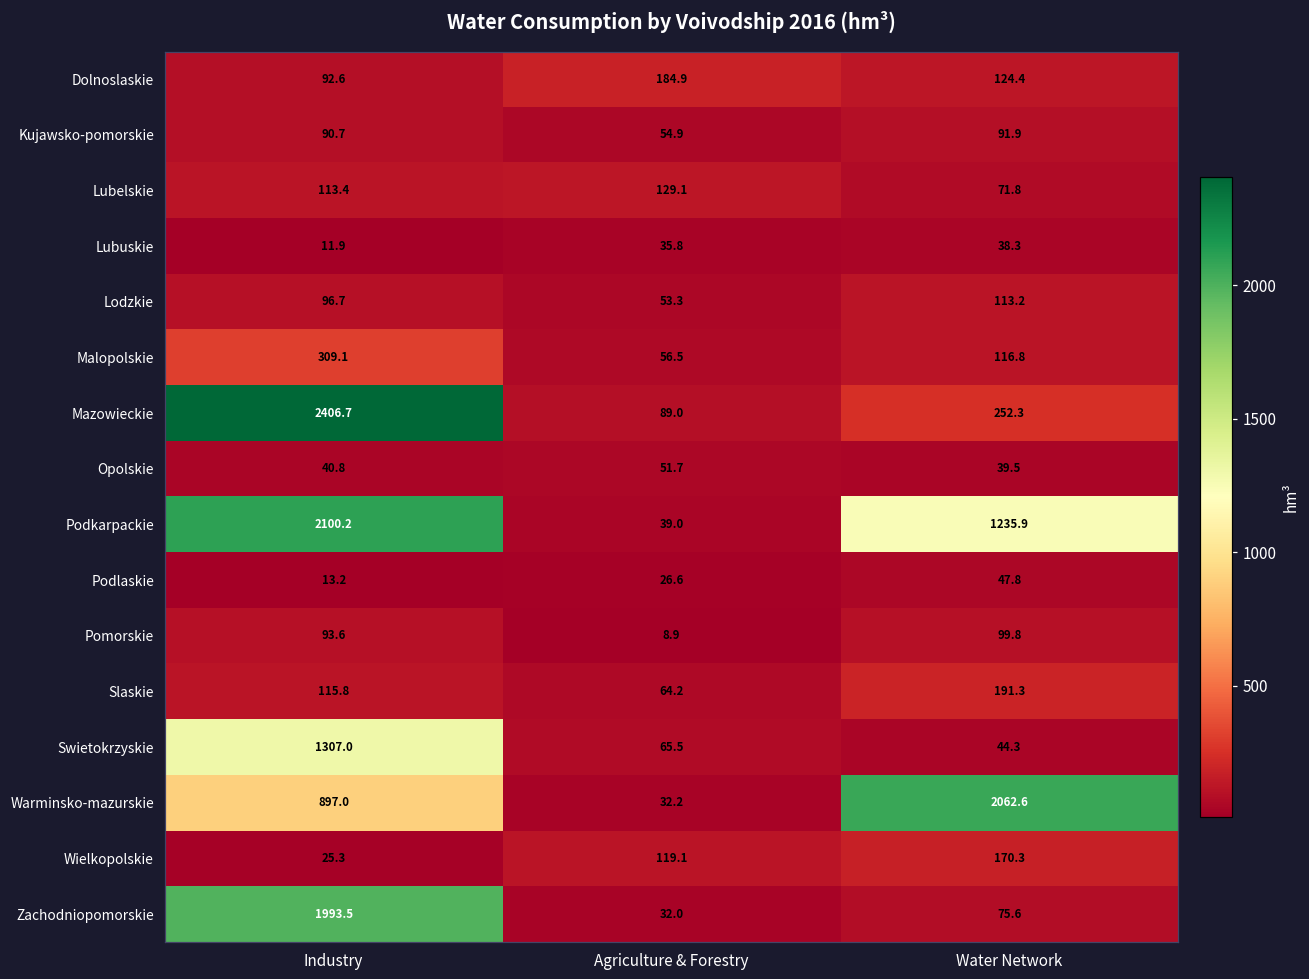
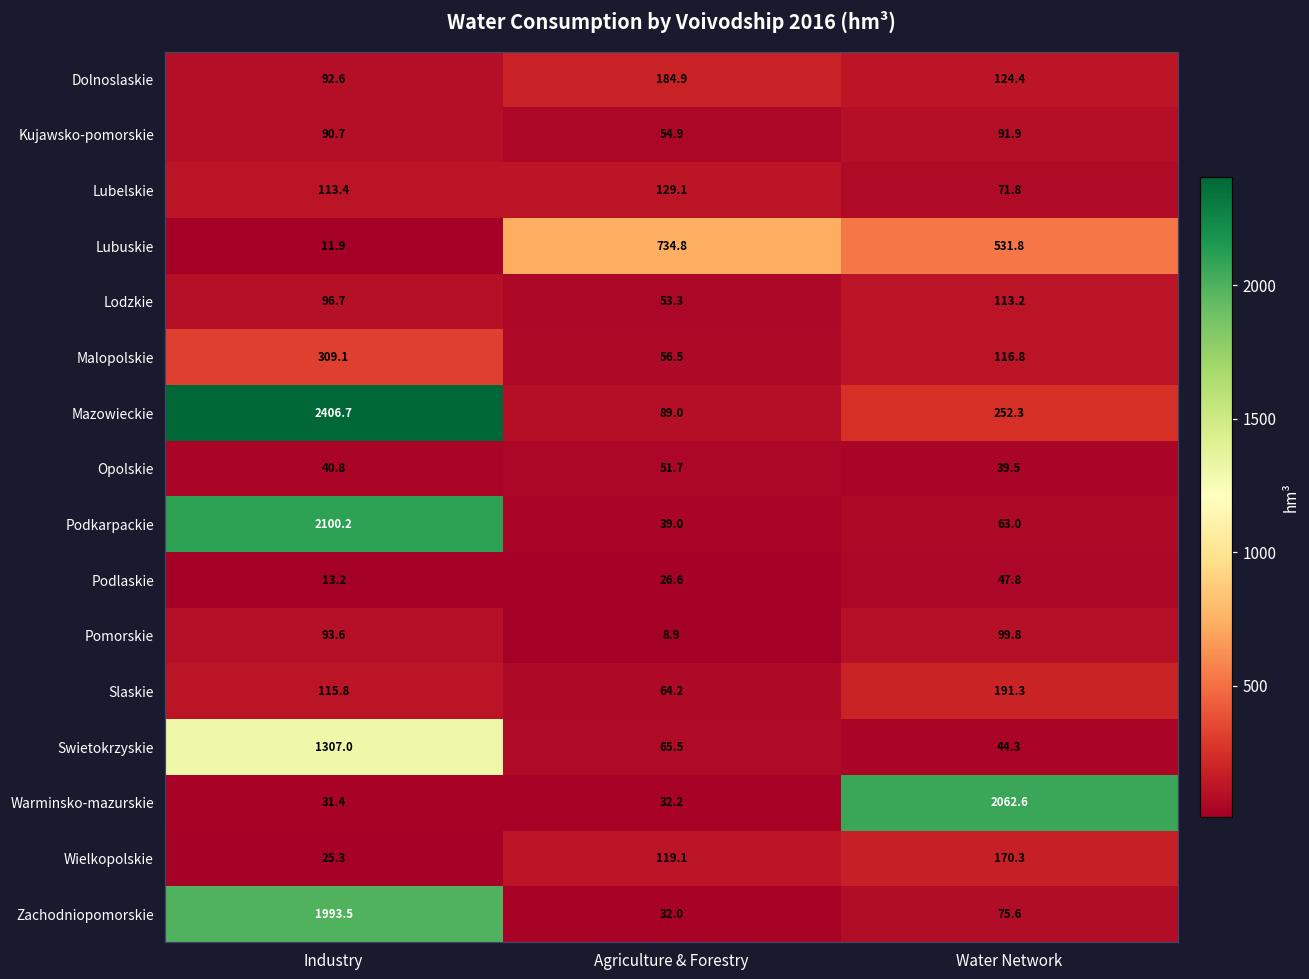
Lubuskie, Agriculture & Forestry: 35.8 -> 734.8
Lubuskie, Water Network: 38.3 -> 531.8
Podkarpackie, Water Network: 1235.9 -> 63.0
Warminsko-mazurskie, Industry: 897.0 -> 31.4
